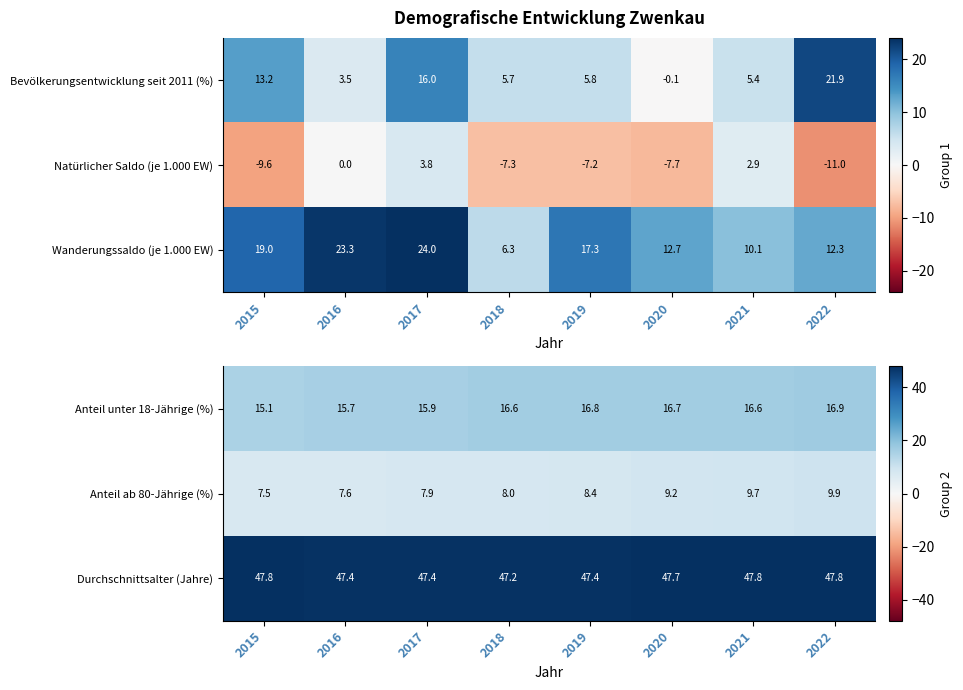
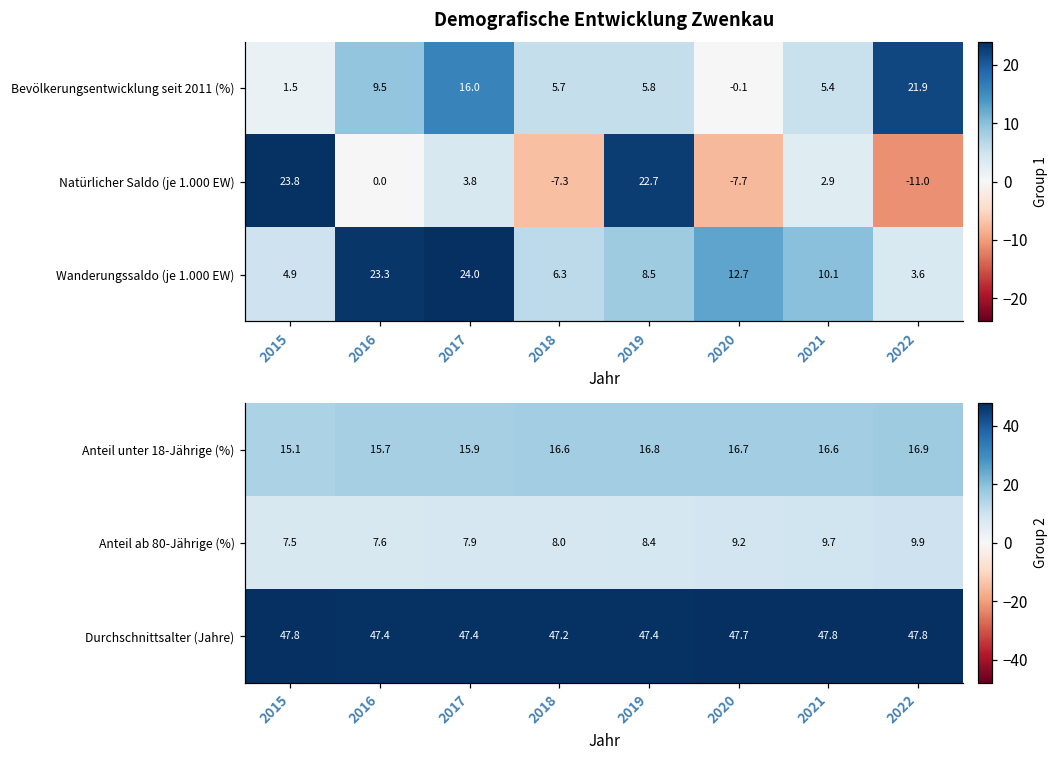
Demografische Entwicklung Zwenkau, Bevölkerungsentwicklung seit 2011 (%), 2015: 13.2 -> 1.5
Demografische Entwicklung Zwenkau, Bevölkerungsentwicklung seit 2011 (%), 2016: 3.5 -> 9.5
Demografische Entwicklung Zwenkau, Natürlicher Saldo (je 1.000 EW), 2015: -9.6 -> 23.8
Demografische Entwicklung Zwenkau, Natürlicher Saldo (je 1.000 EW), 2019: -7.2 -> 22.7
Demografische Entwicklung Zwenkau, Wanderungssaldo (je 1.000 EW), 2015: 19.0 -> 4.9
Demografische Entwicklung Zwenkau, Wanderungssaldo (je 1.000 EW), 2019: 17.3 -> 8.5
Demografische Entwicklung Zwenkau, Wanderungssaldo (je 1.000 EW), 2022: 12.3 -> 3.6
